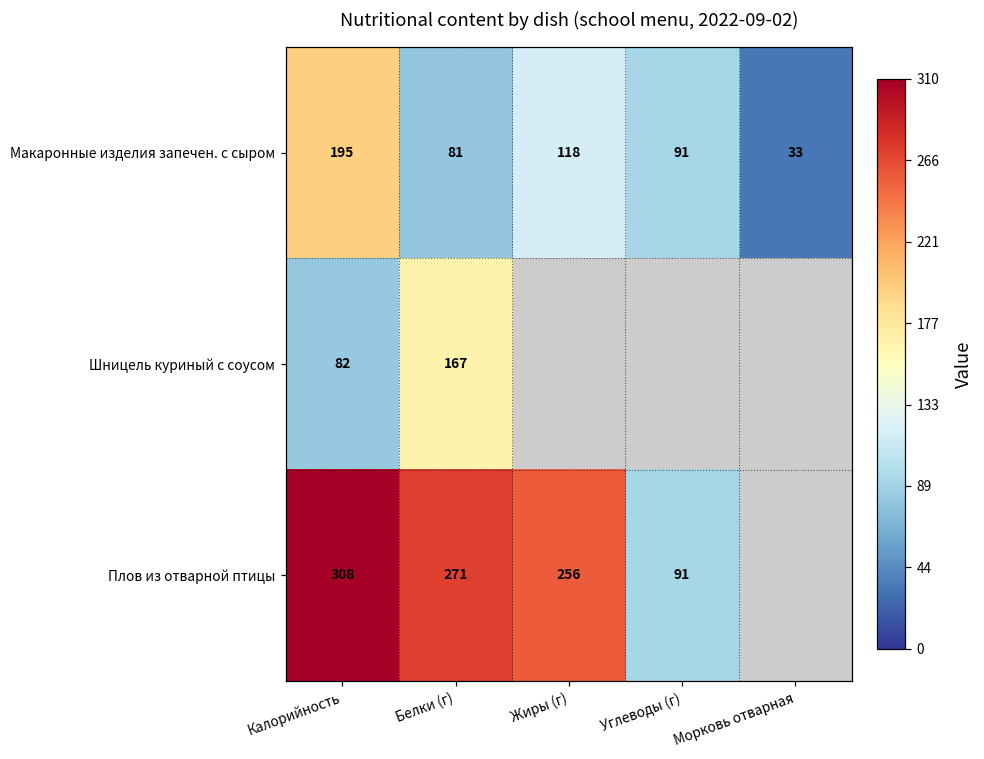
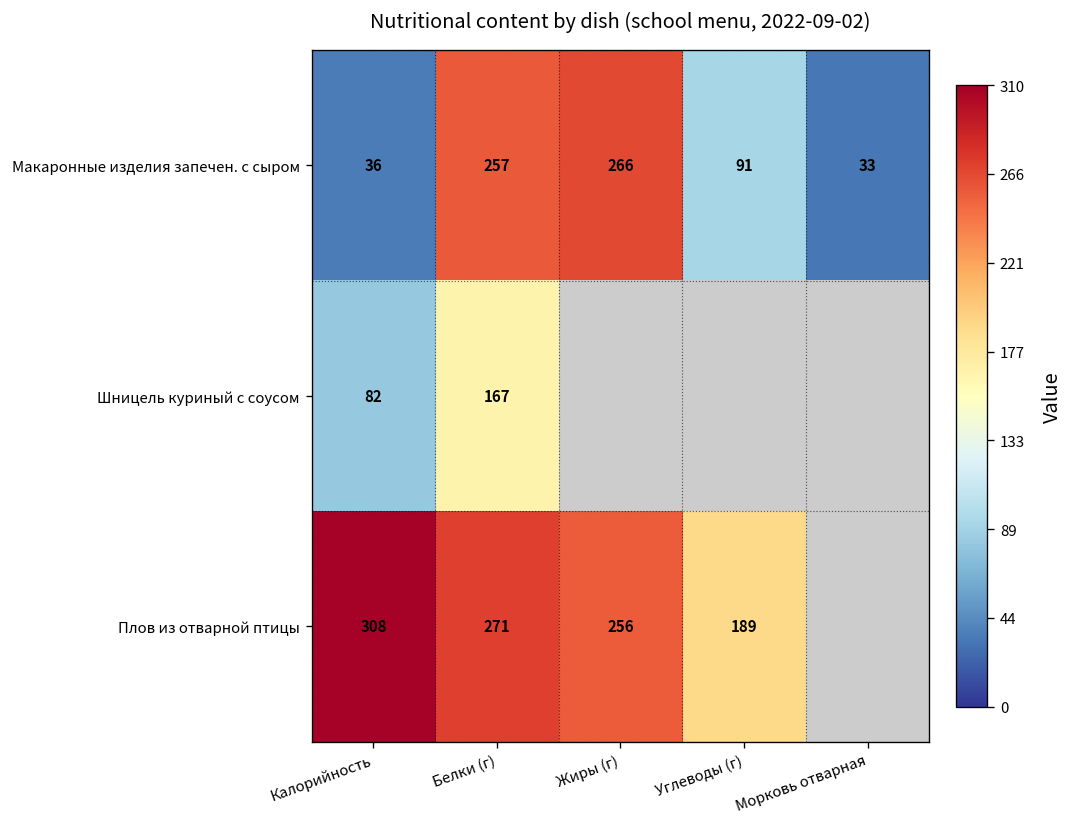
Макаронные изделия запечен. с сыром, Калорийность: 195 -> 36
Макаронные изделия запечен. с сыром, Белки (г): 81 -> 257
Макаронные изделия запечен. с сыром, Жиры (г): 118 -> 266
Плов из отварной птицы, Углеводы (г): 91 -> 189
